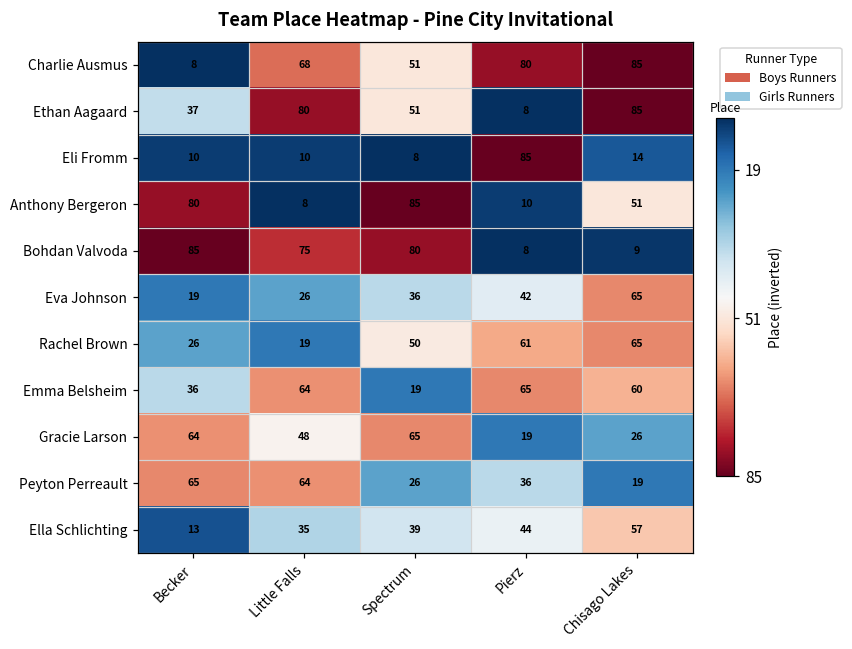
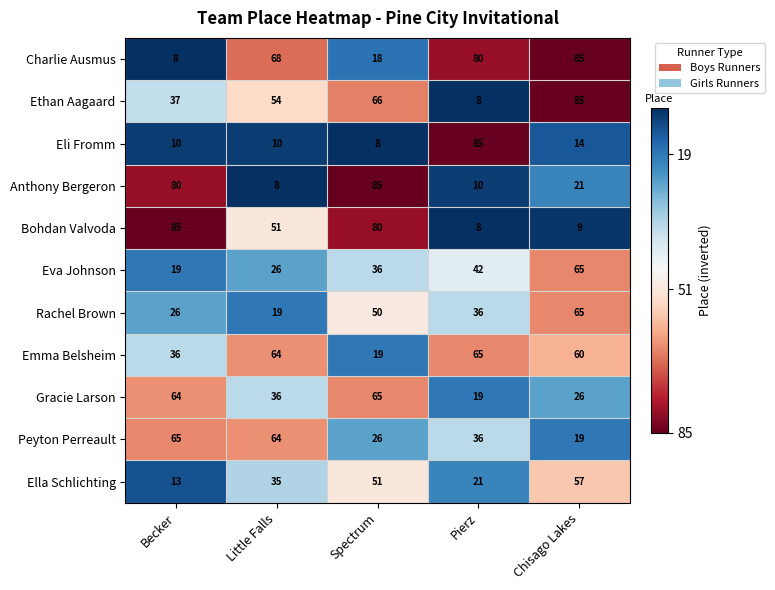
Charlie Ausmus, Spectrum: 51 -> 18
Ethan Aagaard, Little Falls: 80 -> 54
Ethan Aagaard, Spectrum: 51 -> 66
Anthony Bergeron, Chisago Lakes: 51 -> 21
Bohdan Valvoda, Little Falls: 75 -> 51
Rachel Brown, Pierz: 61 -> 36
Gracie Larson, Little Falls: 48 -> 36
Ella Schlichting, Spectrum: 39 -> 51
Ella Schlichting, Pierz: 44 -> 21
